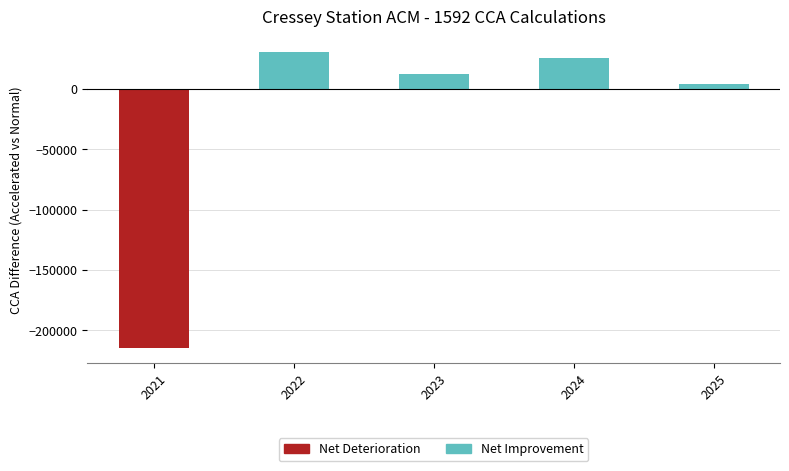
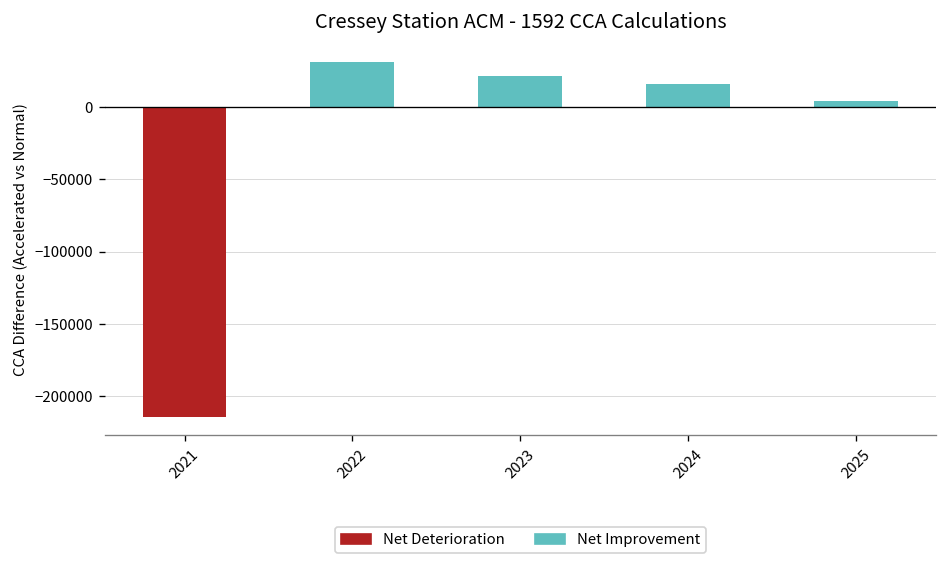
Net Improvement, 2023: 12000 -> 21000
Net Improvement, 2024: 26000 -> 16000
